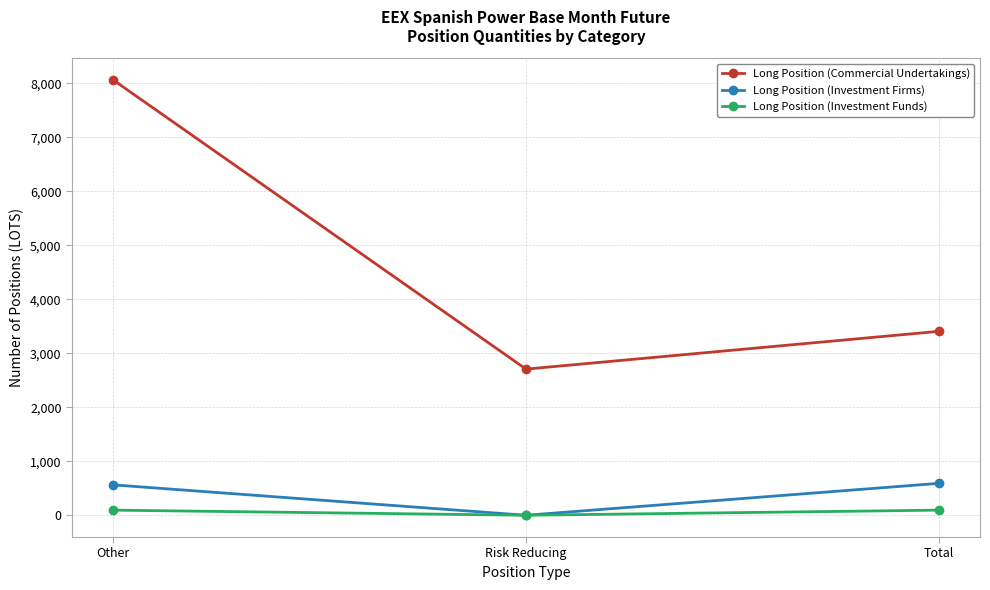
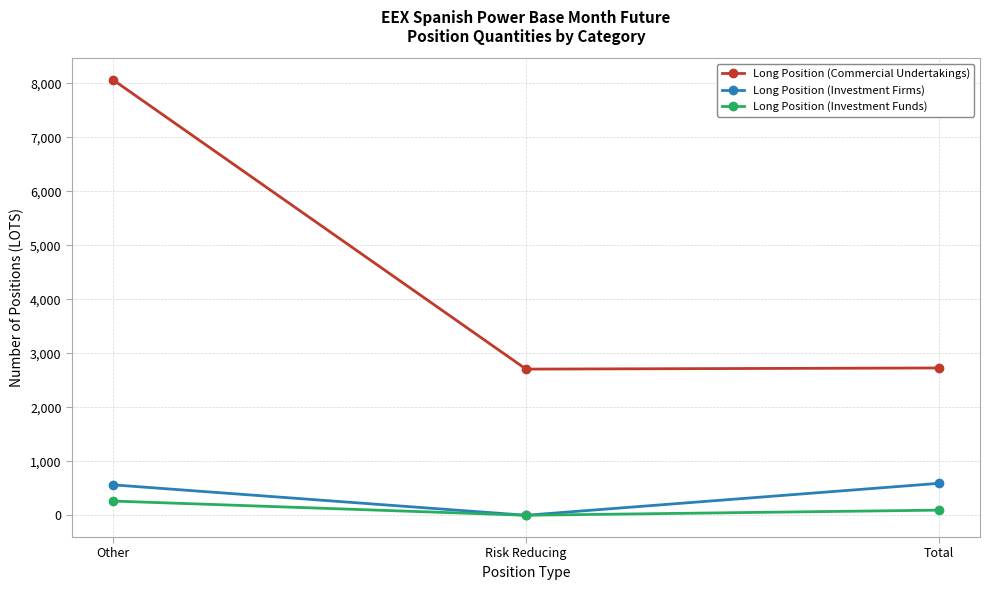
Long Position (Investment Funds), Other: 100 -> 300
Long Position (Commercial Undertakings), Total: 3,400 -> 2,700
